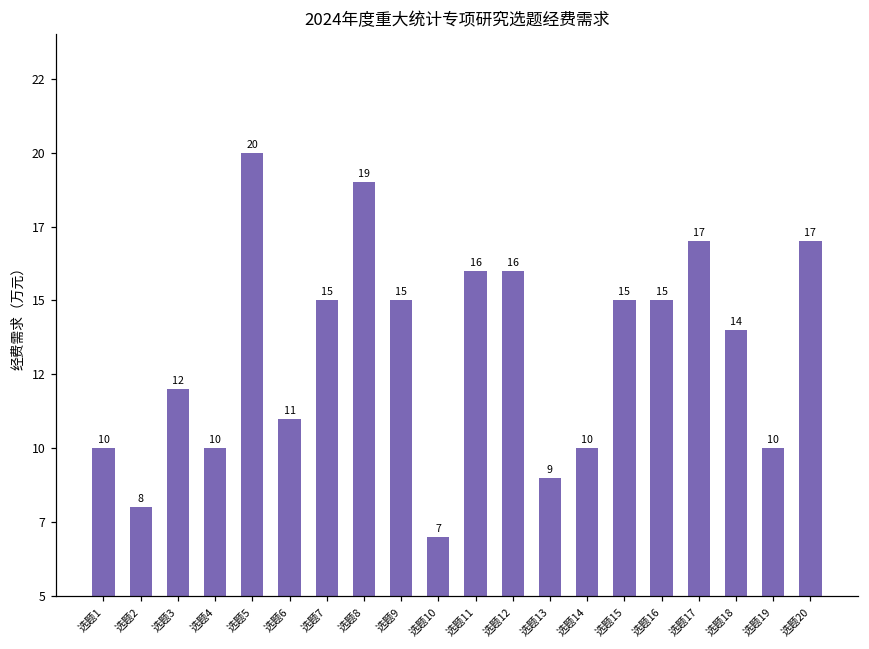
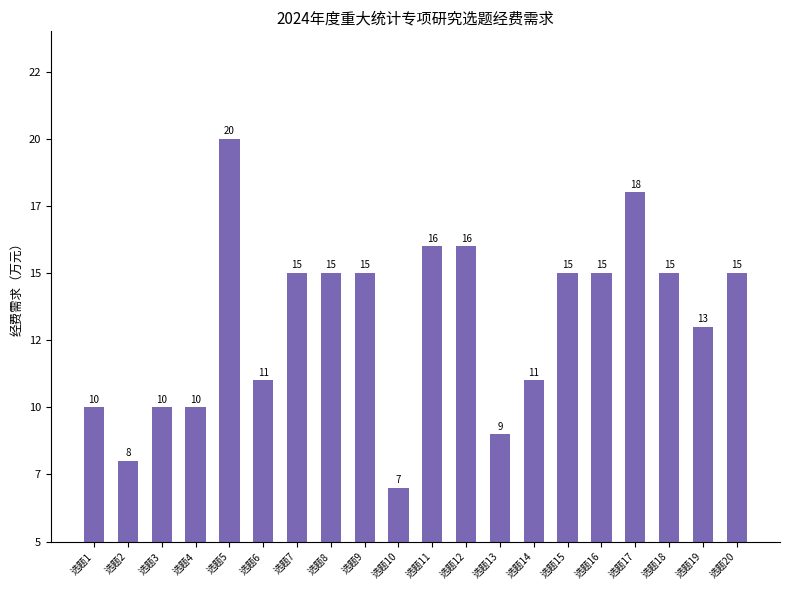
选题3: 12 -> 10
选题8: 19 -> 15
选题14: 10 -> 11
选题17: 17 -> 18
选题18: 14 -> 15
选题19: 10 -> 13
选题20: 17 -> 15
